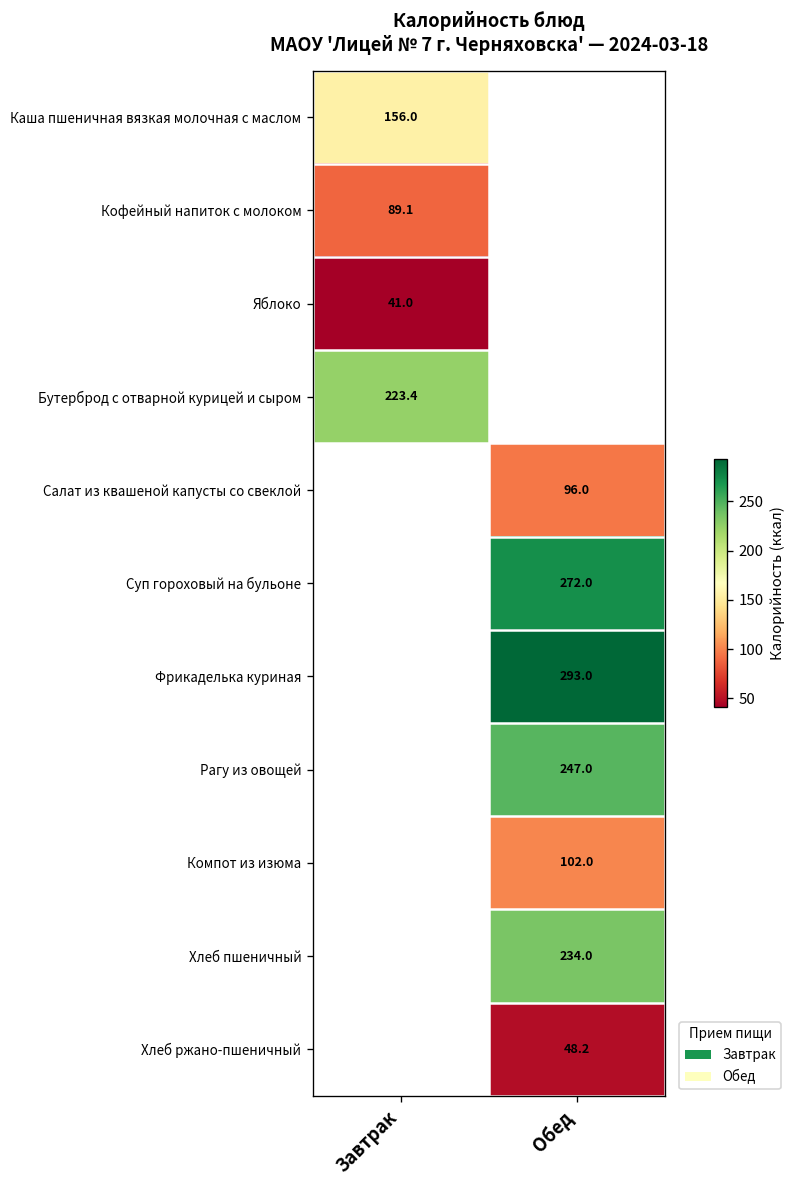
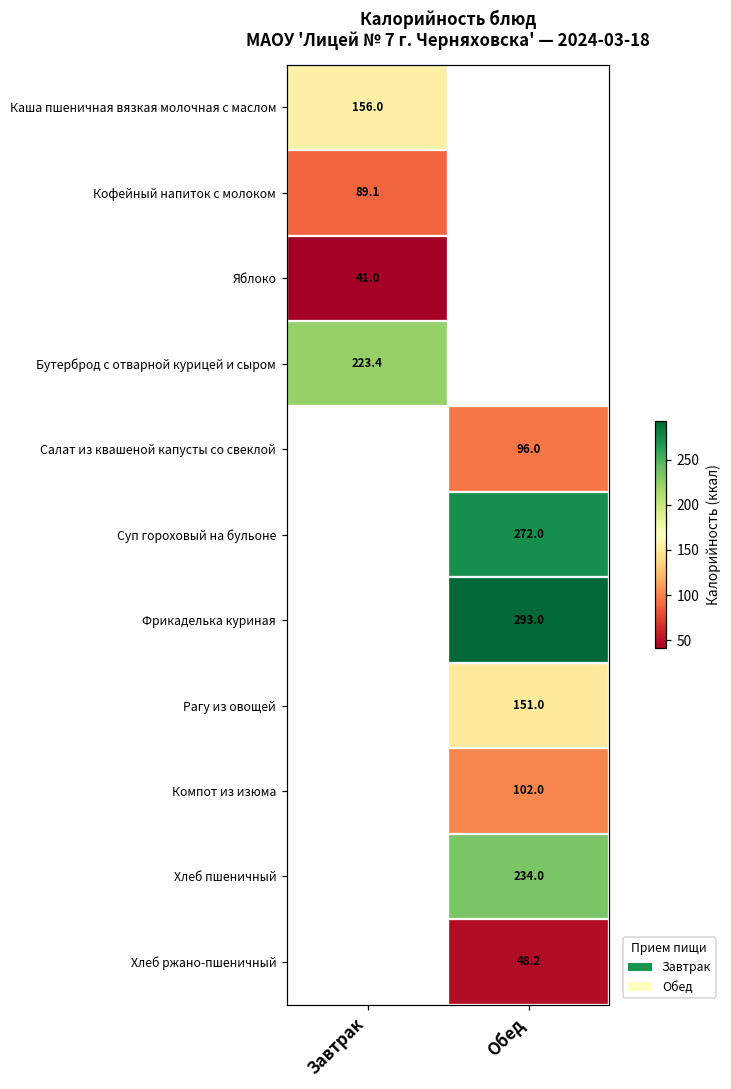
Рагу из овощей, Обед: 247.0 -> 151.0
